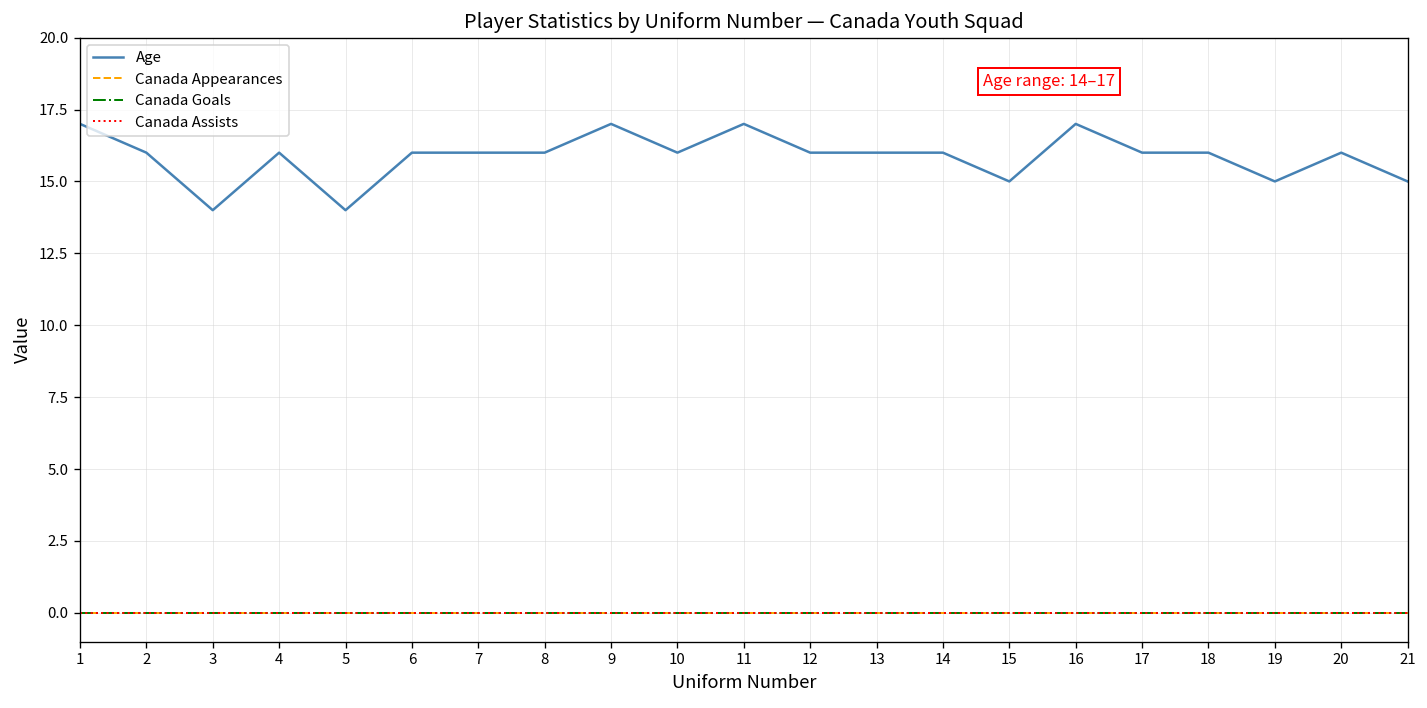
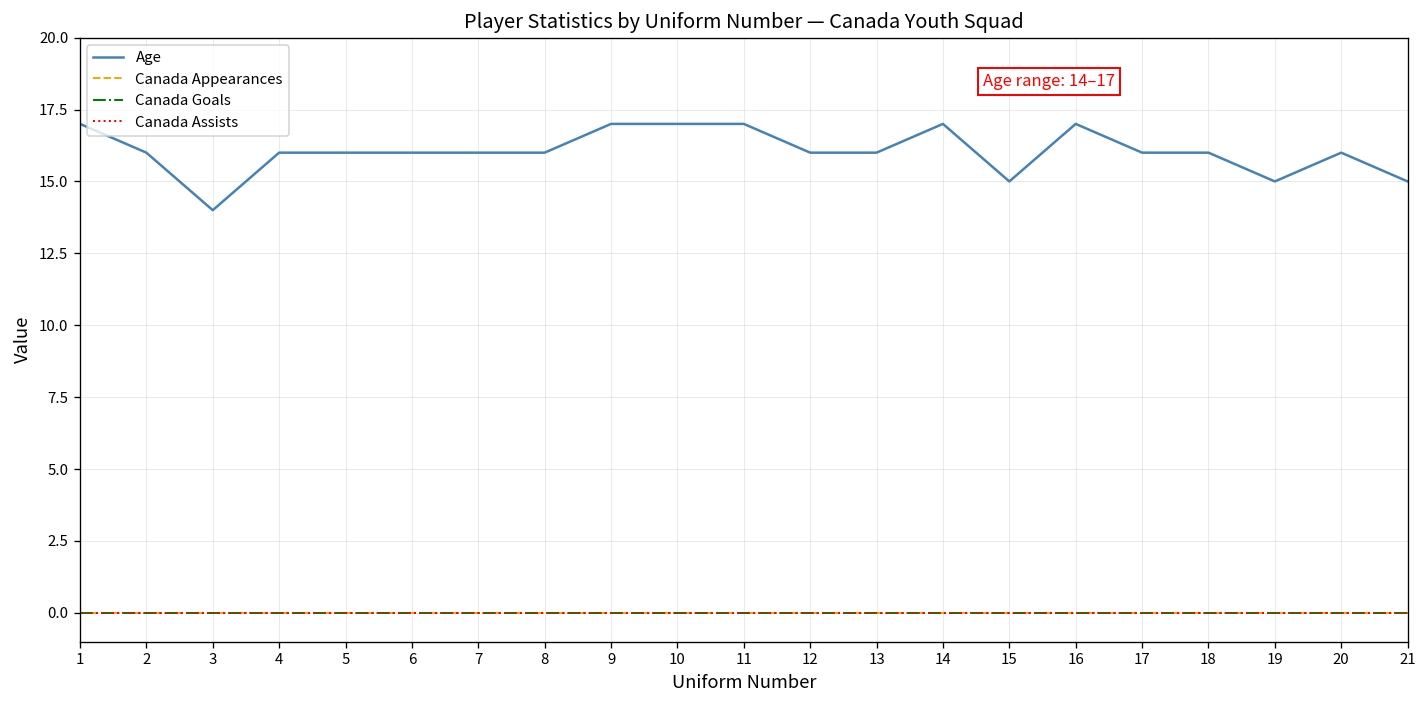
Age, 5: 14 -> 16
Age, 10: 16 -> 17
Age, 14: 16 -> 17
